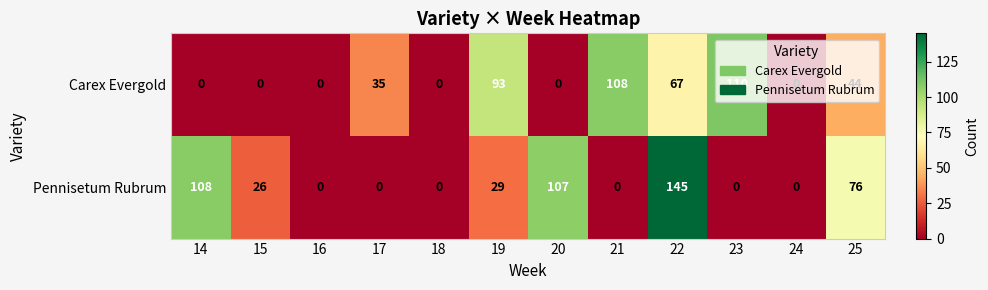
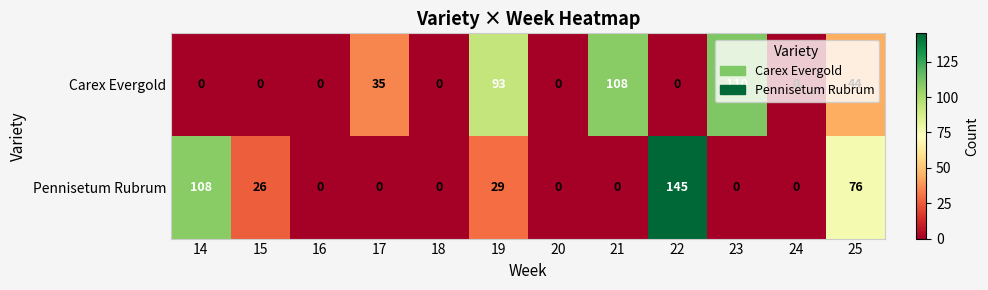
Carex Evergold, 22: 67 -> 0
Pennisetum Rubrum, 20: 107 -> 0
